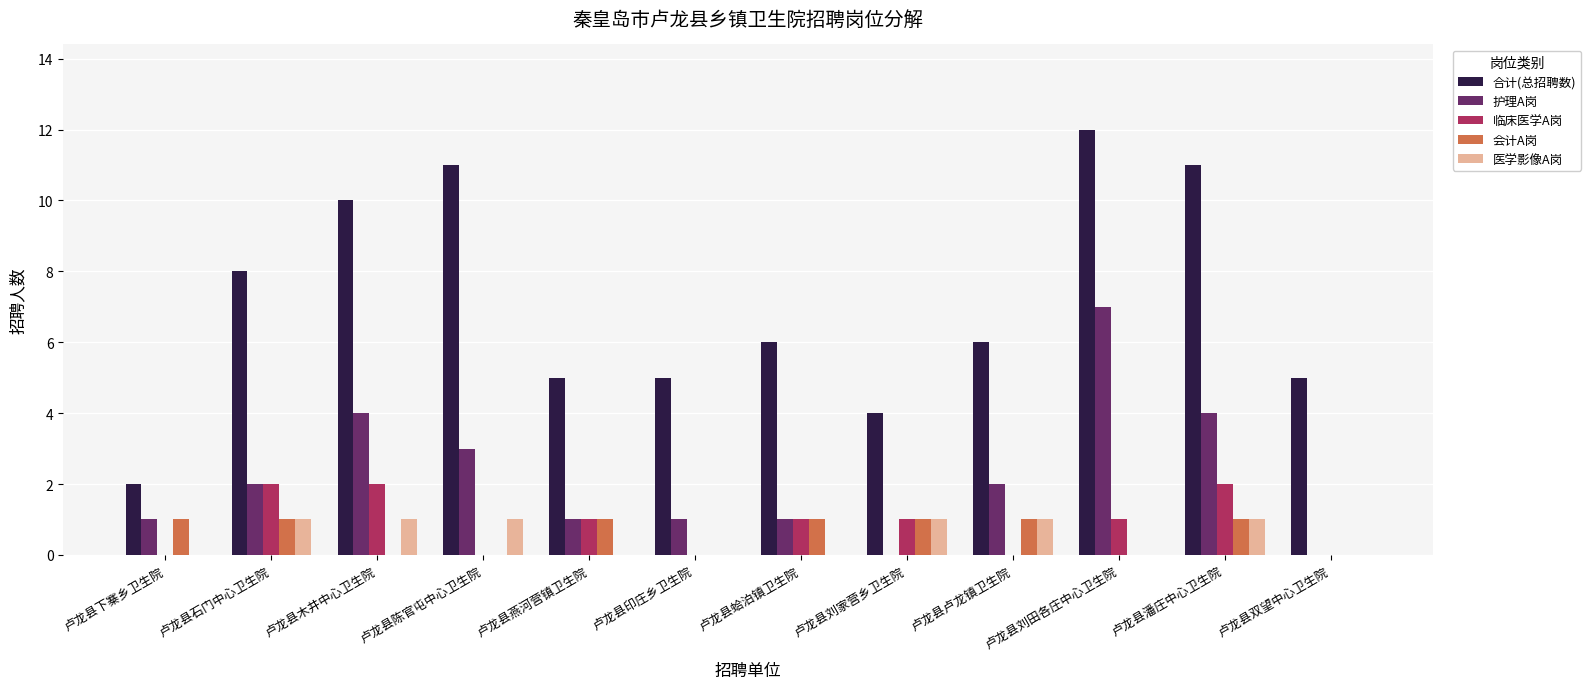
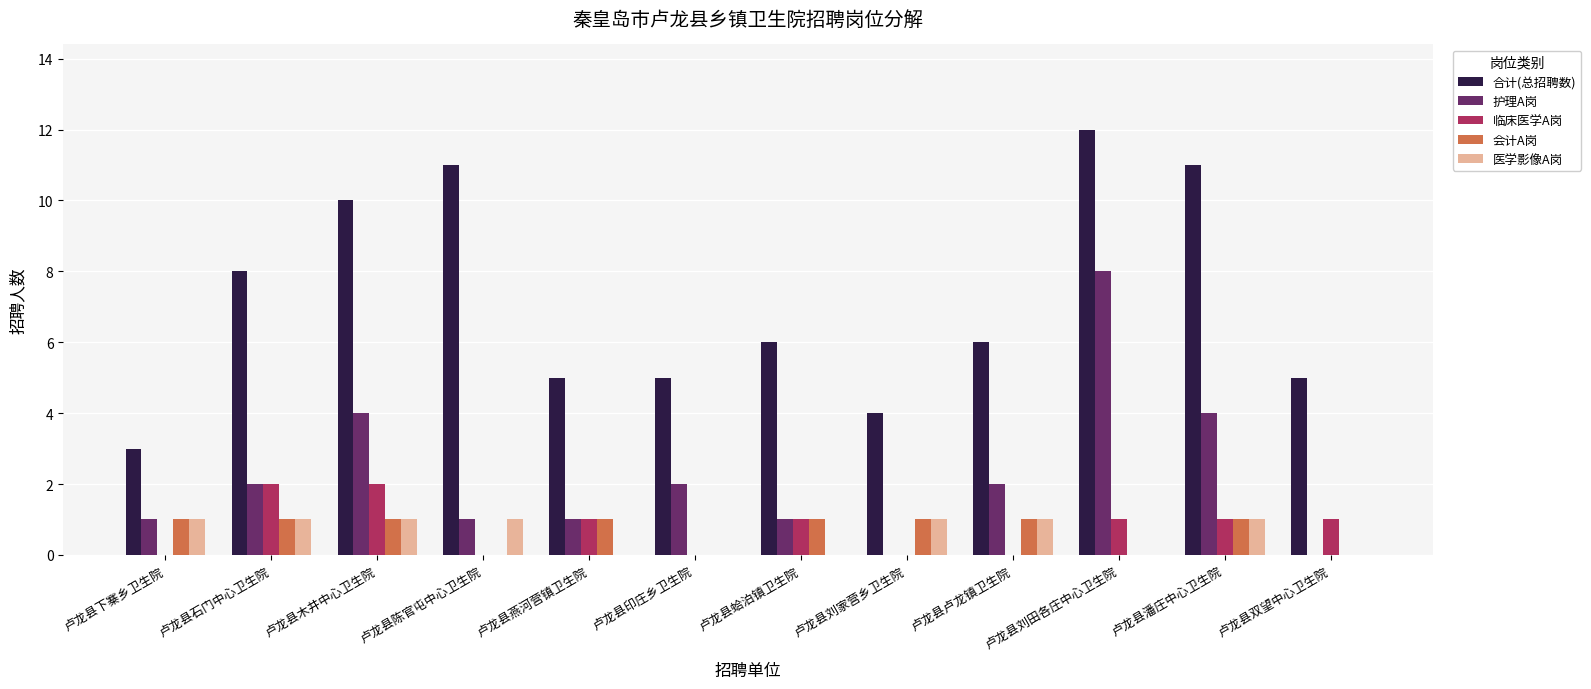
合计(总招聘数), 卢龙县下寨乡卫生院: 2 -> 3
医学影像A岗, 卢龙县下寨乡卫生院: 0 -> 1
会计A岗, 卢龙县木井中心卫生院: 0 -> 1
护理A岗, 卢龙县陈官屯中心卫生院: 3 -> 1
护理A岗, 卢龙县印庄乡卫生院: 1 -> 2
临床医学A岗, 卢龙县刘家营乡卫生院: 1 -> 0
护理A岗, 卢龙县刘田各庄中心卫生院: 7 -> 8
临床医学A岗, 卢龙县潘庄中心卫生院: 2 -> 1
临床医学A岗, 卢龙县双望中心卫生院: 0 -> 1
